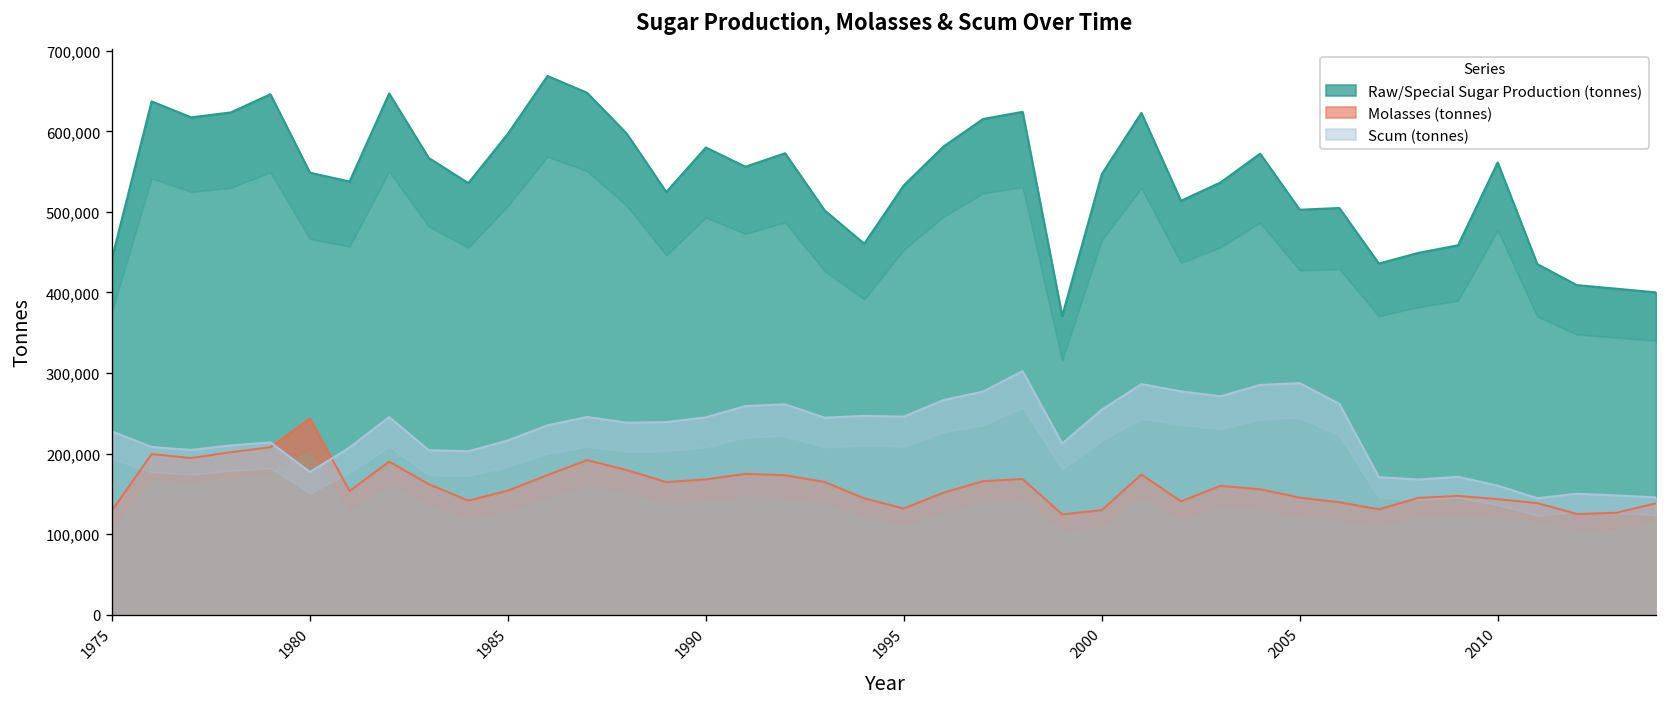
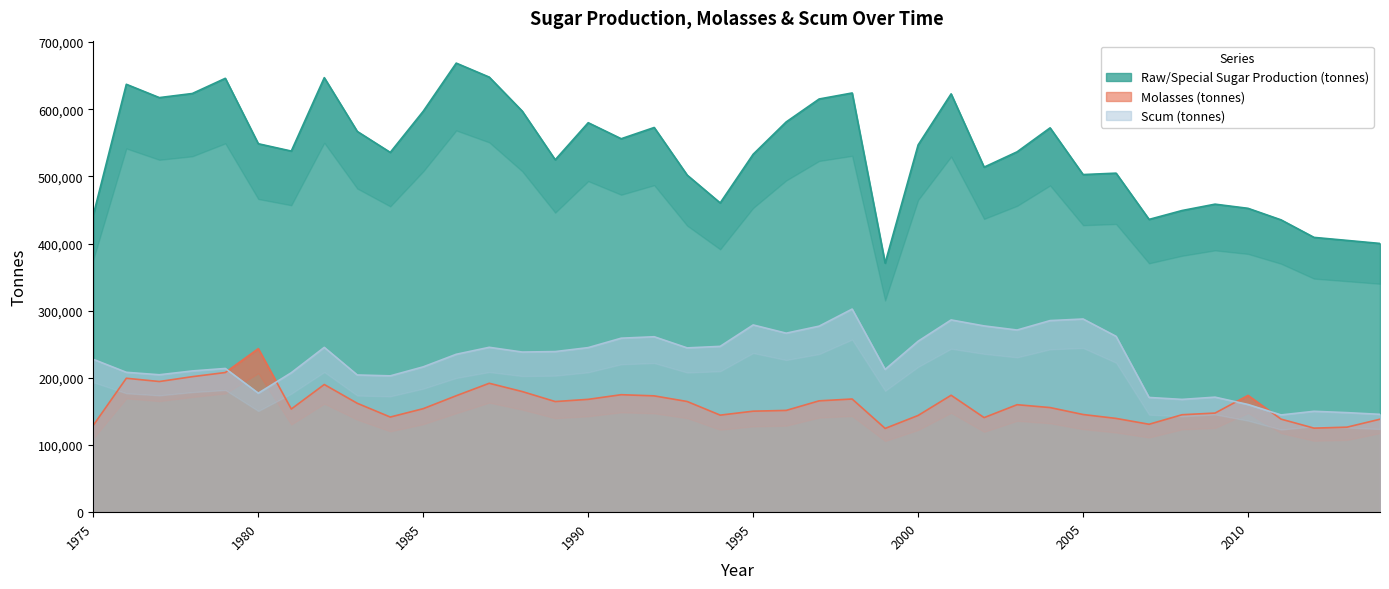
Molasses (tonnes), 1995: 130,000 -> 150,000
Scum (tonnes), 1995: 250,000 -> 280,000
Molasses (tonnes), 2000: 130,000 -> 140,000
Raw/Special Sugar Production (tonnes), 2010: 560,000 -> 450,000
Molasses (tonnes), 2010: 140,000 -> 170,000
